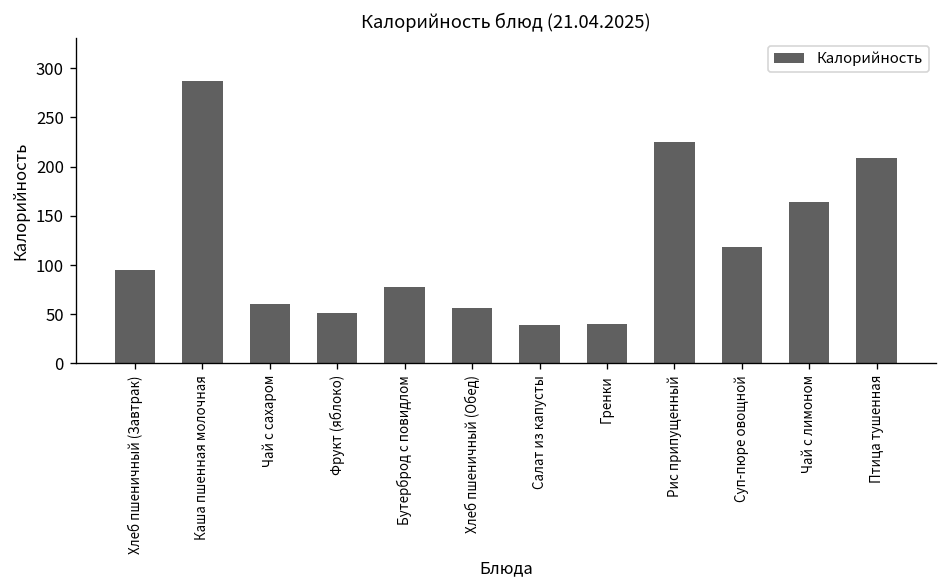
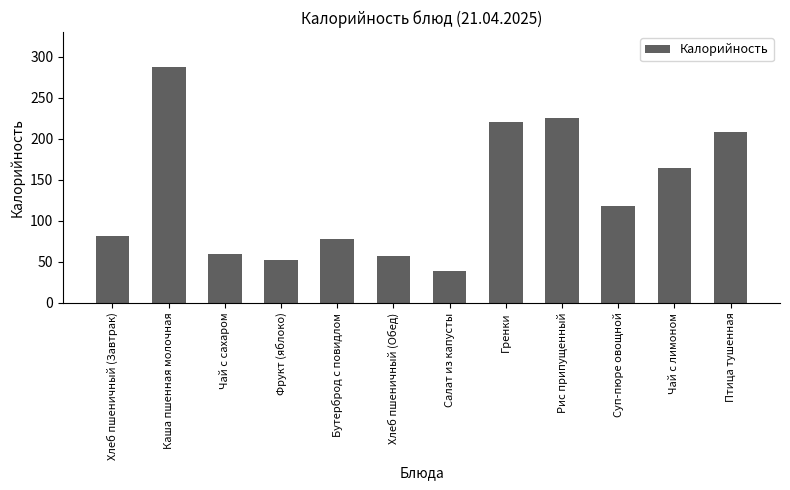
Хлеб пшеничный (Завтрак): 100 -> 80
Гренки: 40 -> 220
